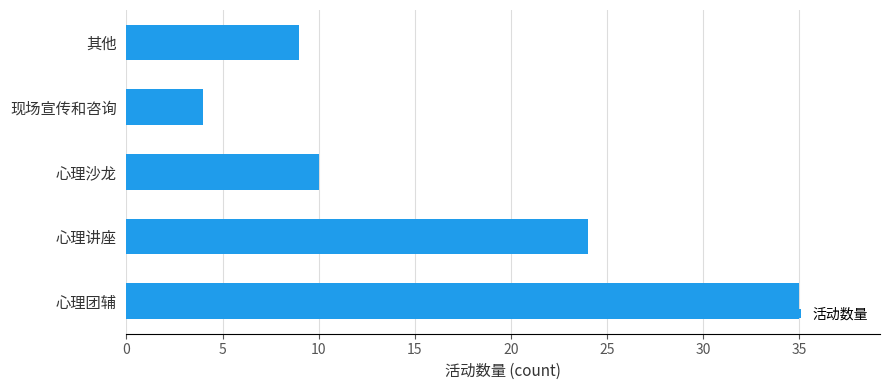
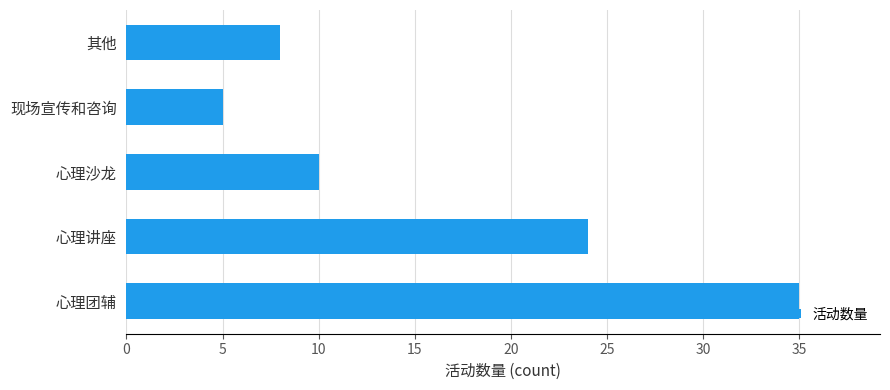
其他: 9 -> 8
现场宣传和咨询: 4 -> 5
